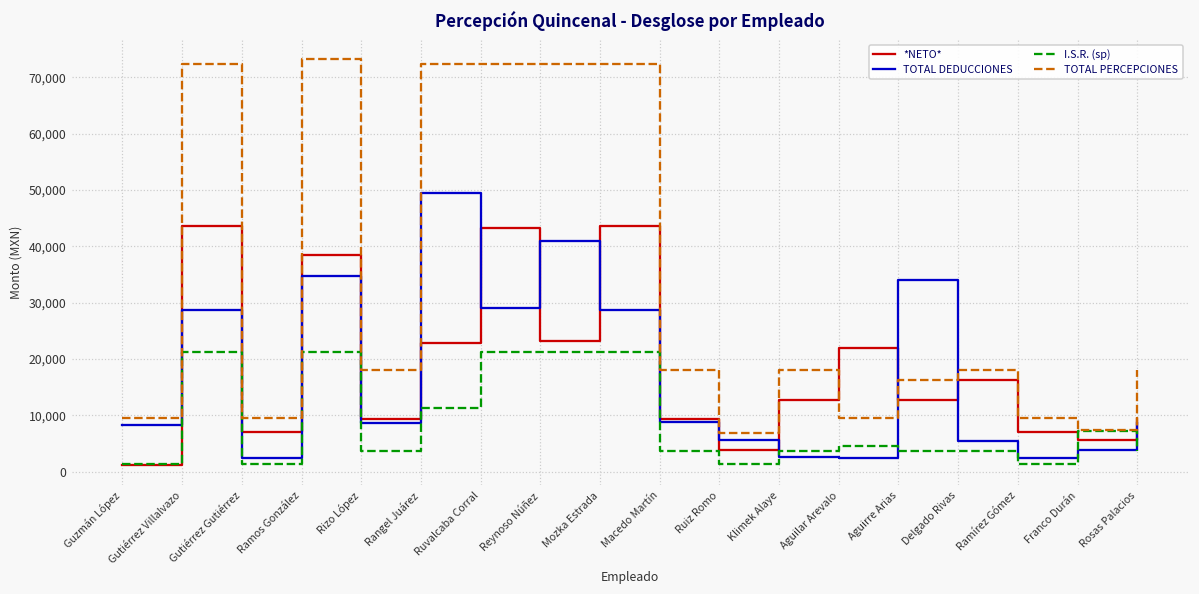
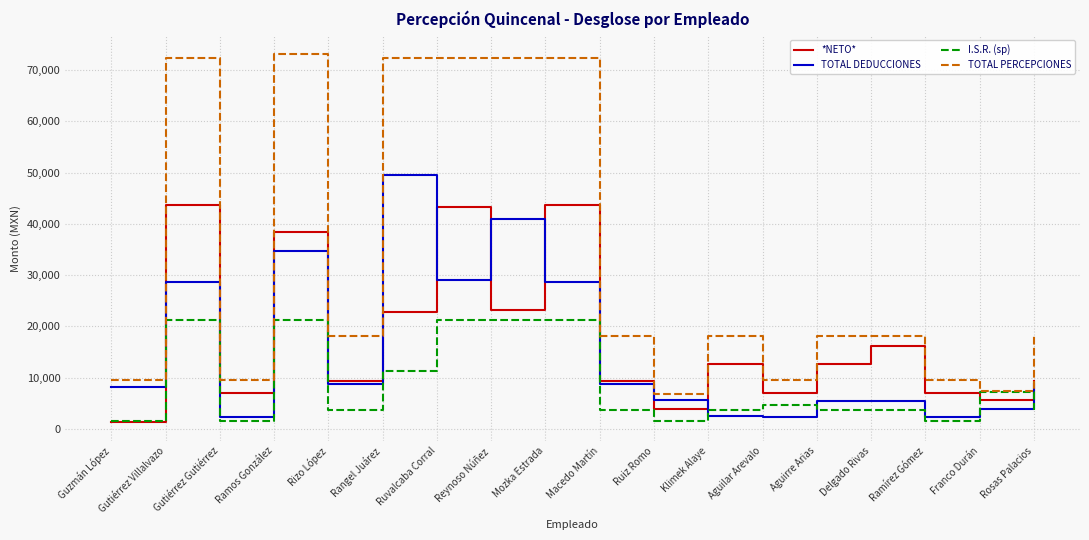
*NETO*, Aguilar Arevalo: 22,000 -> 7,000
TOTAL DEDUCCIONES, Aguirre Arias: 34,000 -> 5,000
TOTAL PERCEPCIONES, Aguirre Arias: 16,000 -> 18,000
